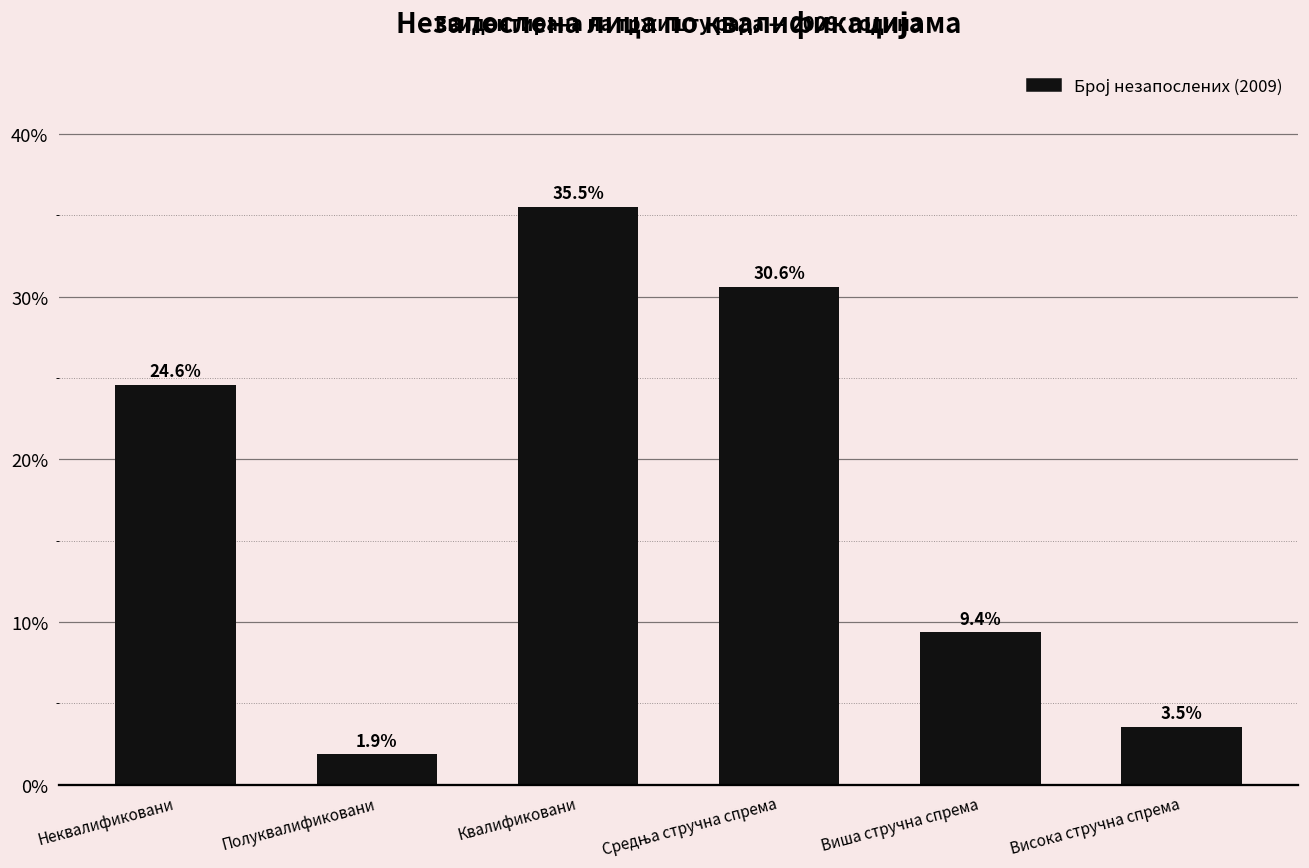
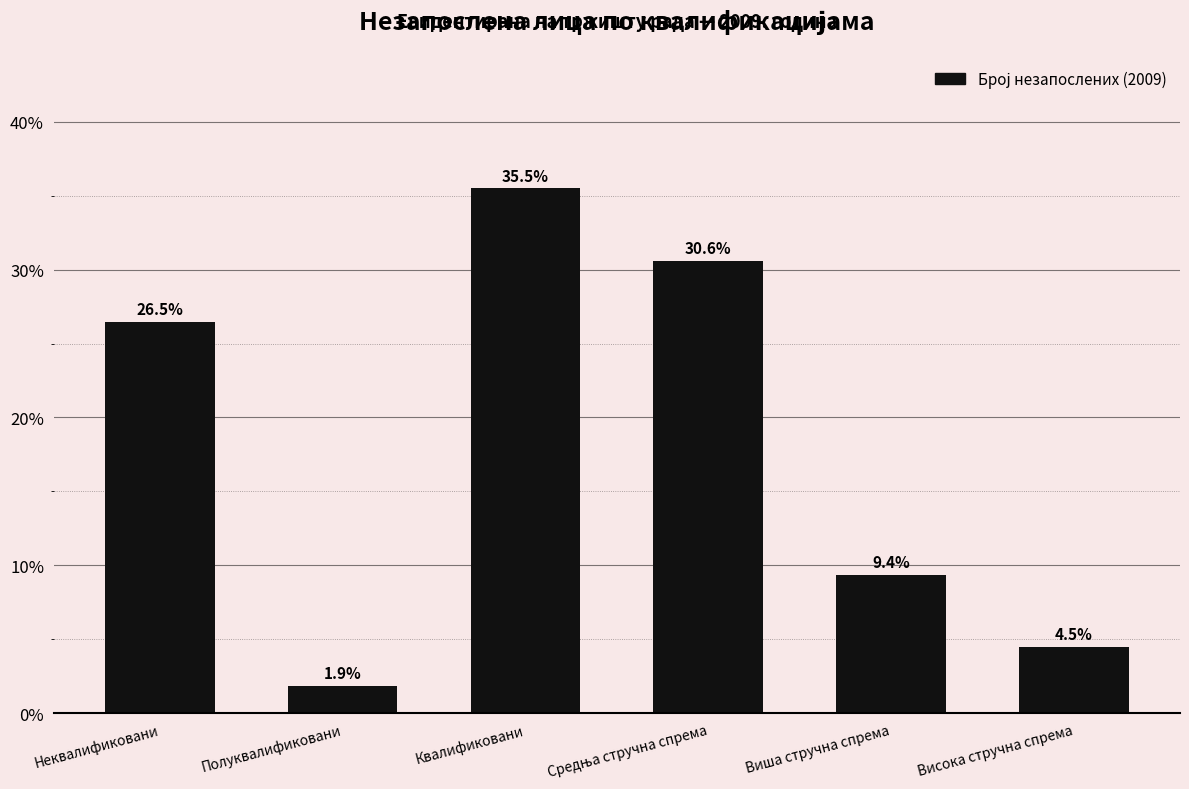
Неквалификовани: 24.6% -> 26.5%
Висока стручна спрема: 3.5% -> 4.5%
